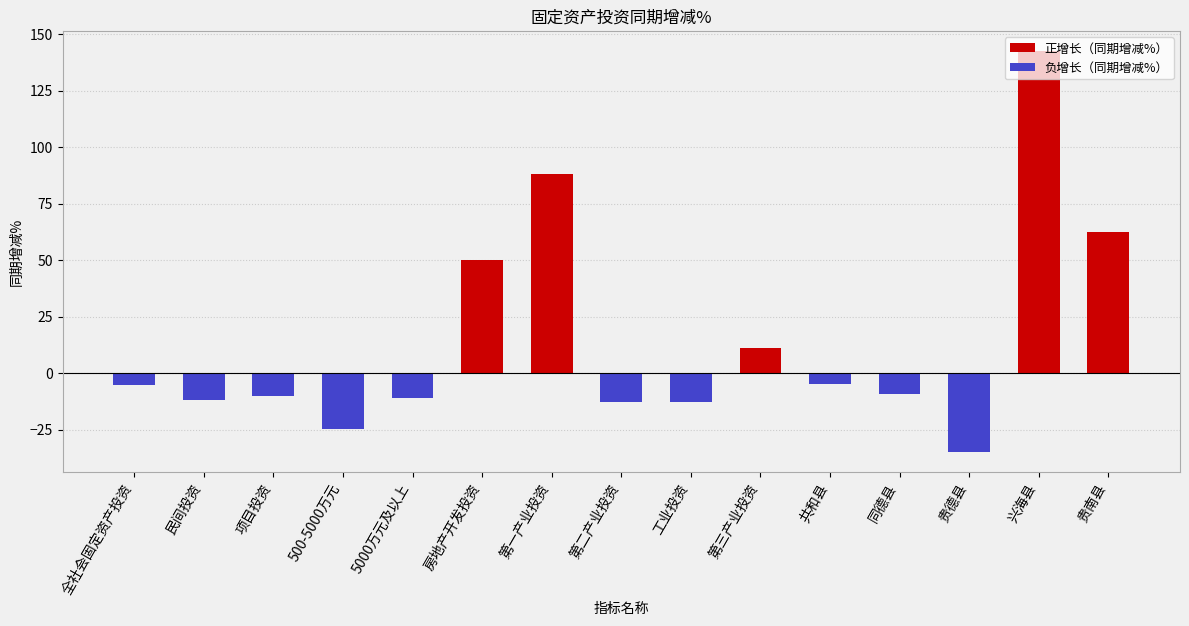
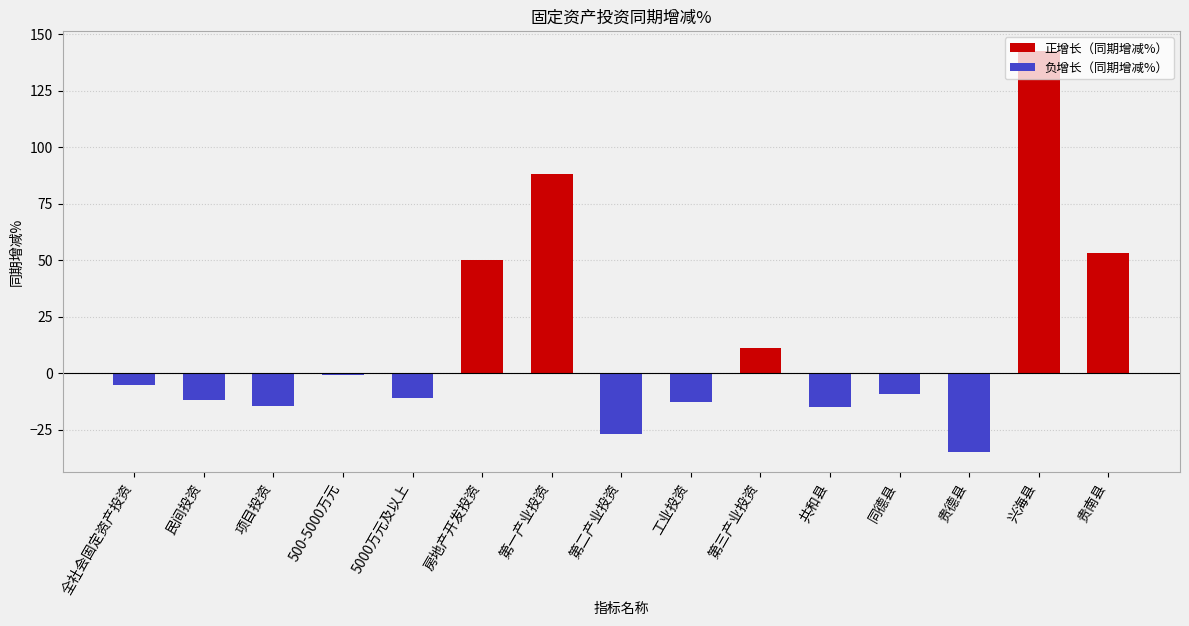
负增长（同期增减%）, 项目投资: -10 -> -15
负增长（同期增减%）, 500-5000万元: -25 -> -1
负增长（同期增减%）, 第二产业投资: -13 -> -27
负增长（同期增减%）, 共和县: -5 -> -15
正增长（同期增减%）, 贵南县: 63 -> 53
